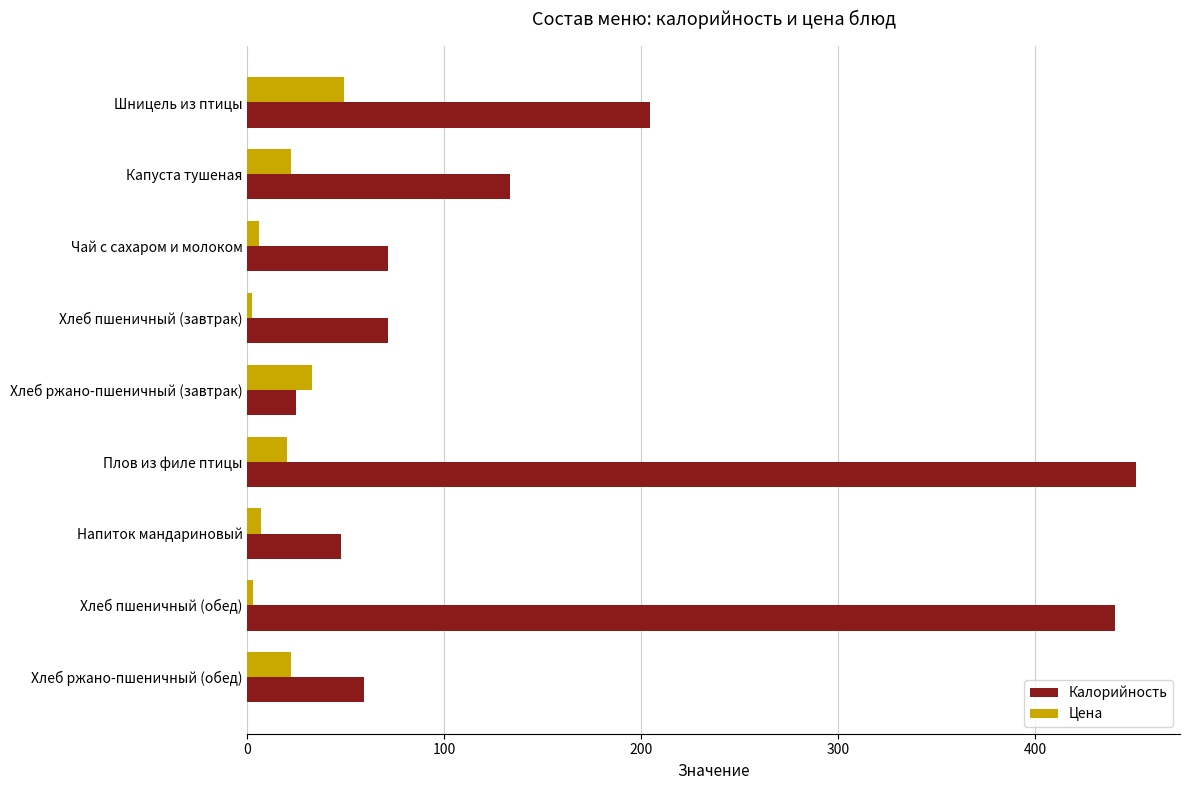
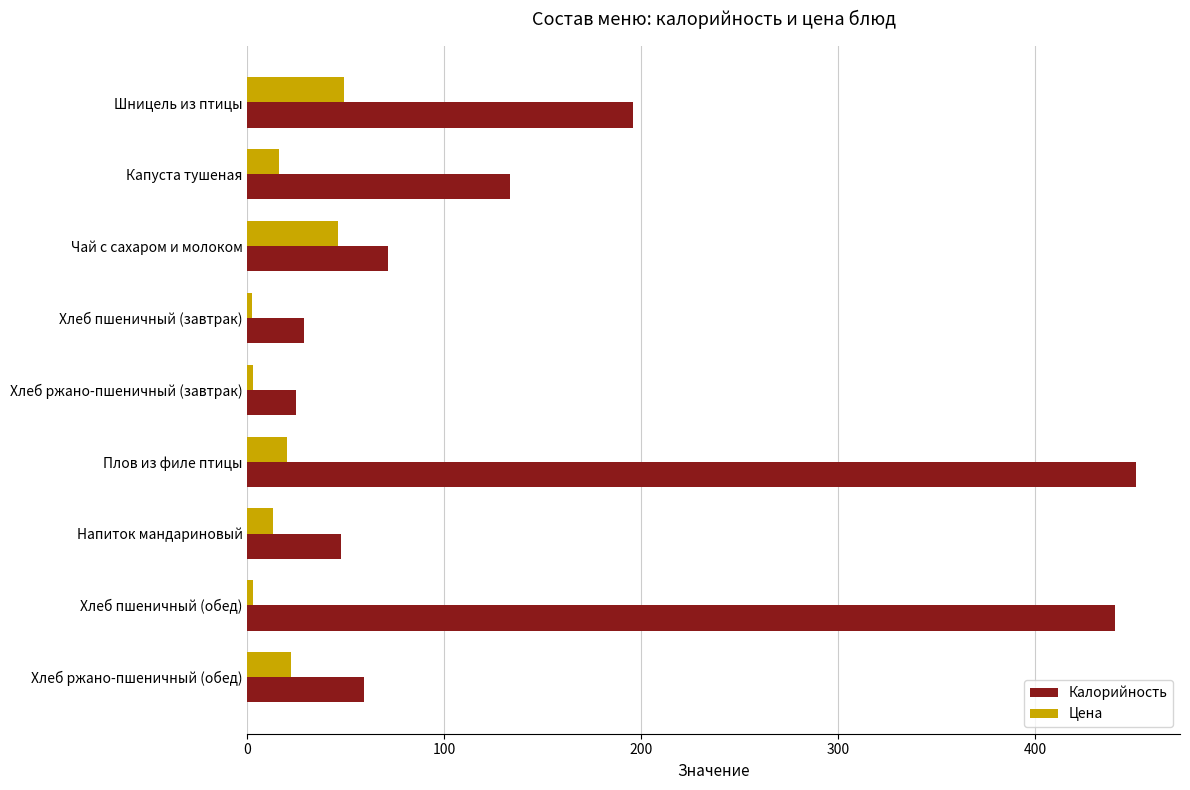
Калорийность, Шницель из птицы: 205 -> 196
Цена, Капуста тушеная: 22 -> 16
Цена, Чай с сахаром и молоком: 6 -> 46
Калорийность, Хлеб пшеничный (завтрак): 71 -> 29
Цена, Хлеб ржано-пшеничный (завтрак): 33 -> 3
Цена, Напиток мандариновый: 7 -> 13
